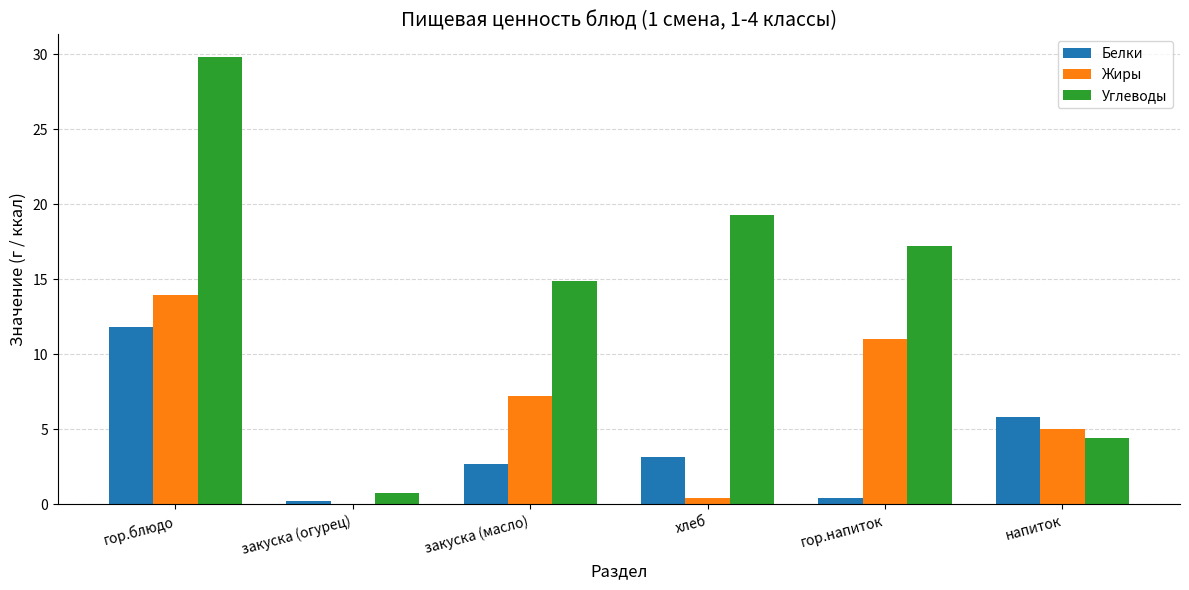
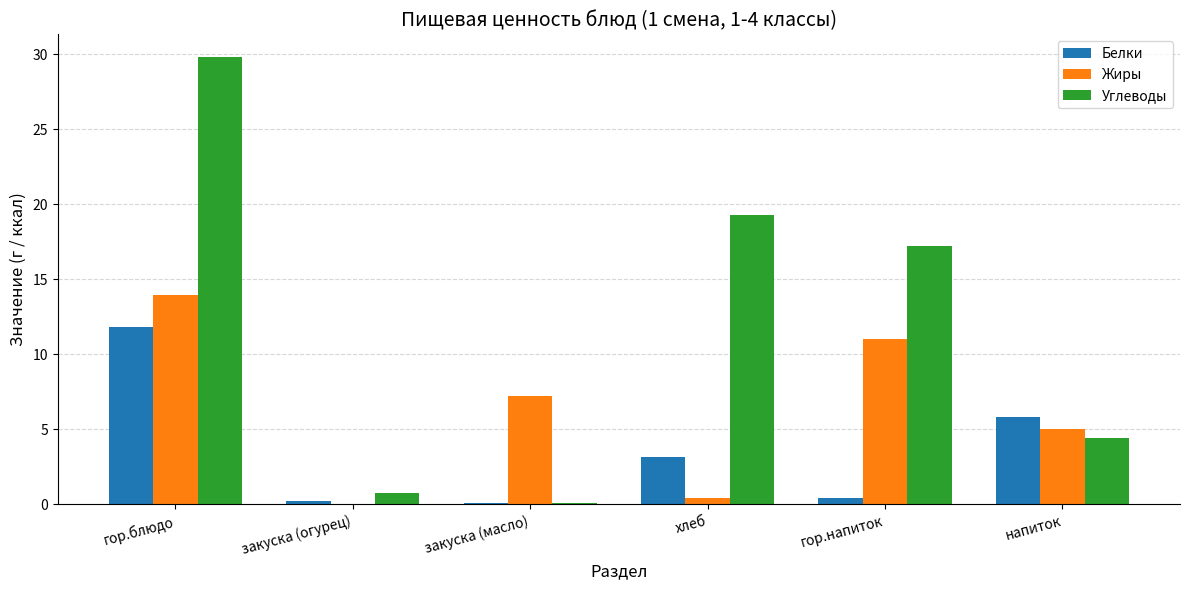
Белки, закуска (масло): 2.7 -> 0.1
Углеводы, закуска (масло): 14.9 -> 0.1
